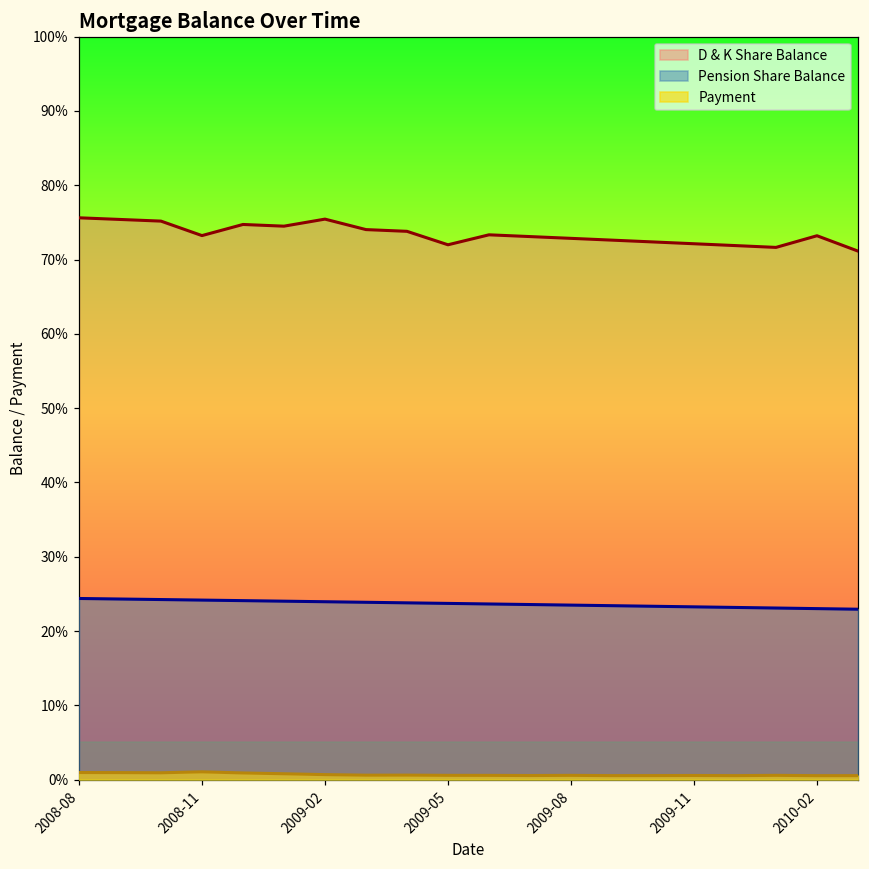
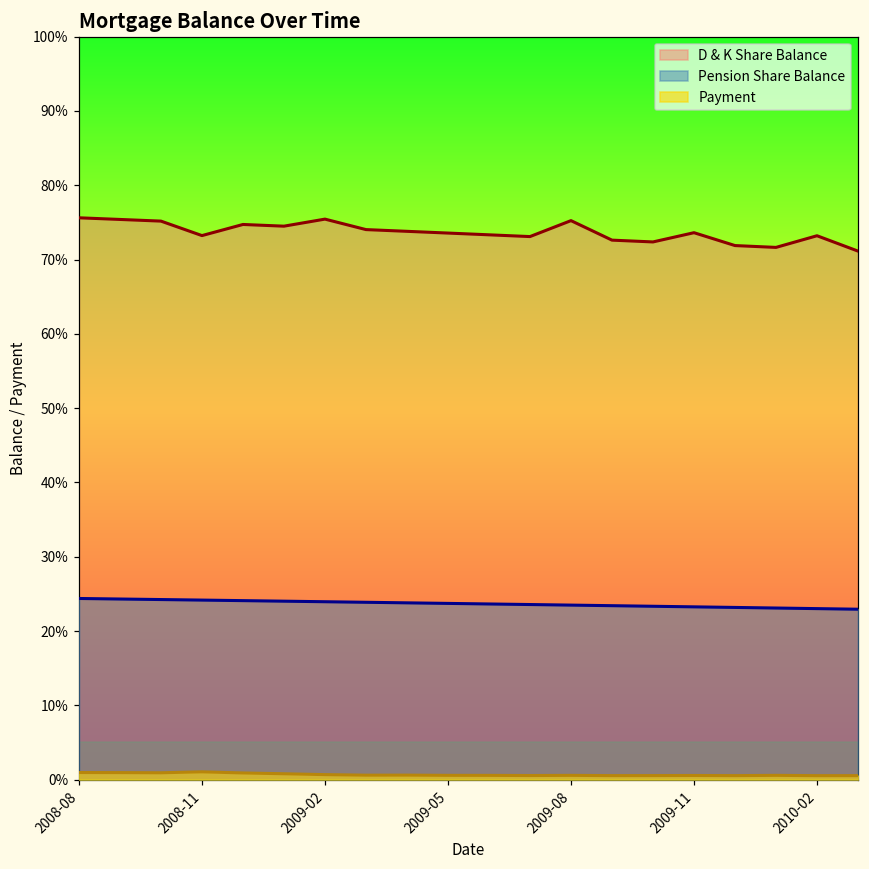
D & K Share Balance, 2009-05: 72% -> 74%
D & K Share Balance, 2009-08: 73% -> 75%
D & K Share Balance, 2009-11: 72% -> 74%
